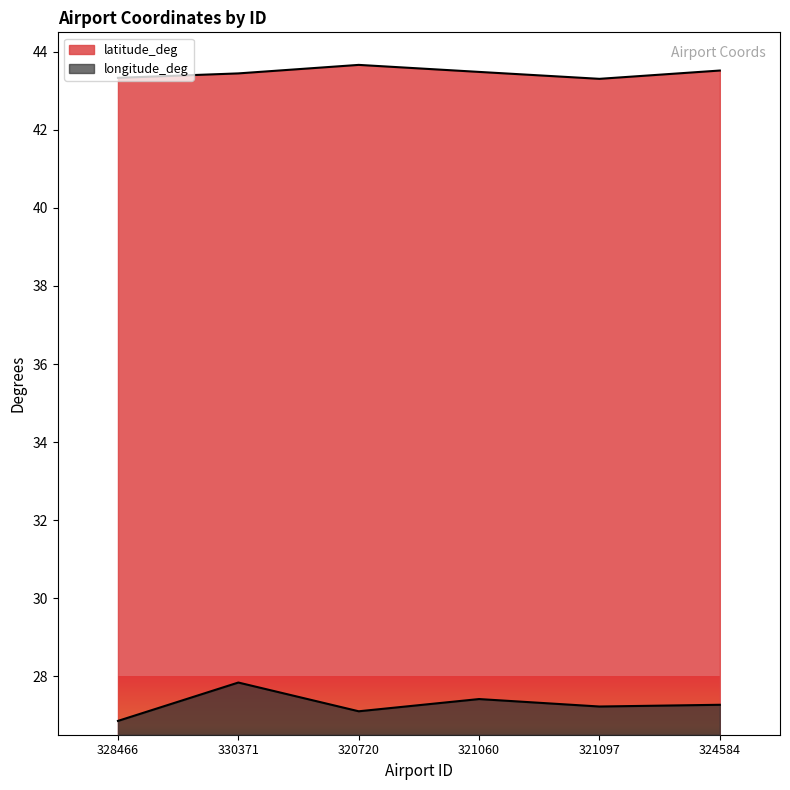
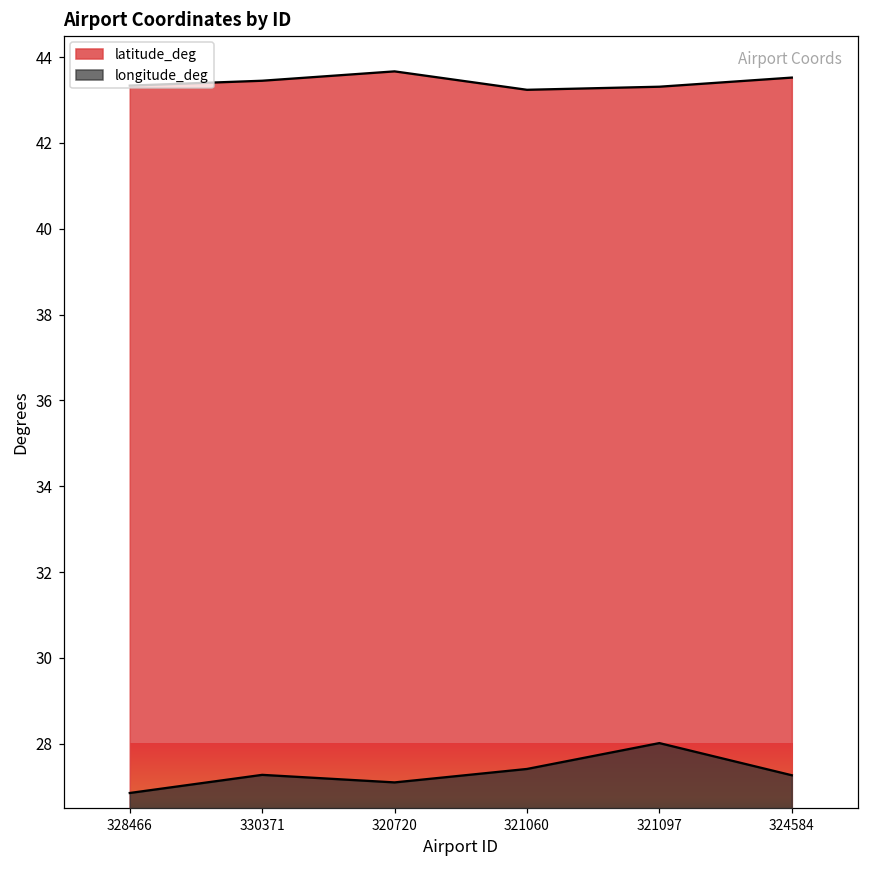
longitude_deg, 330371: 27.8 -> 27.3
latitude_deg, 321060: 43.5 -> 43.2
longitude_deg, 321097: 27.2 -> 28.0
